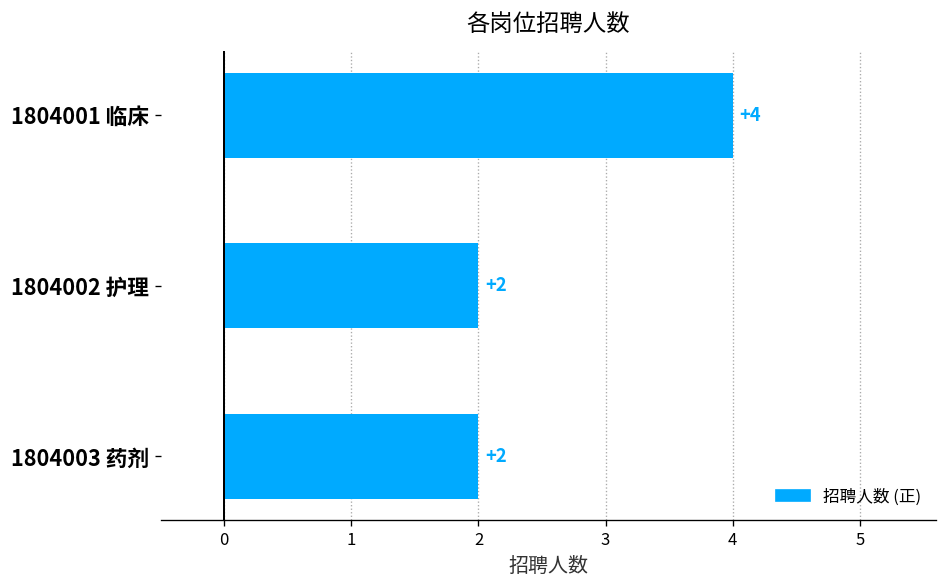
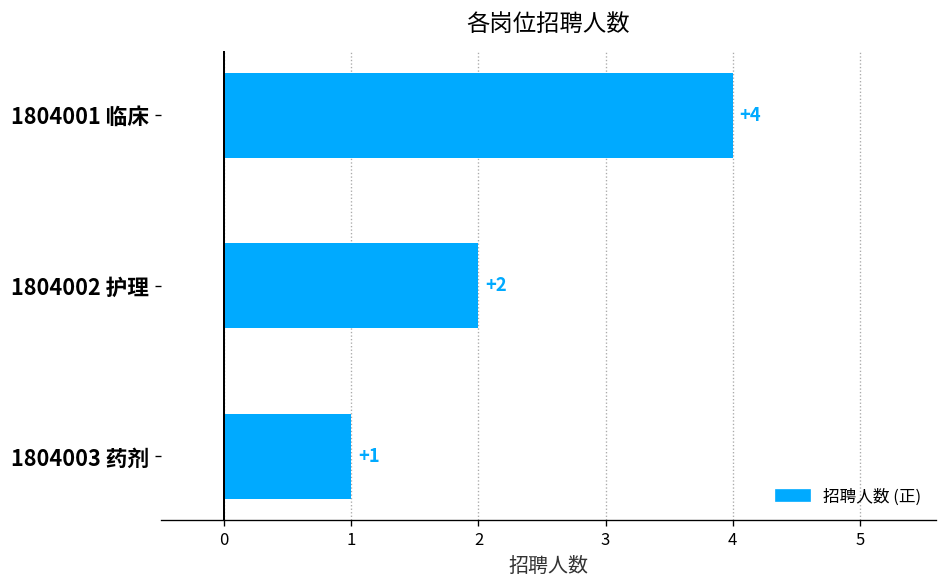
1804003 药剂: +2 -> +1
